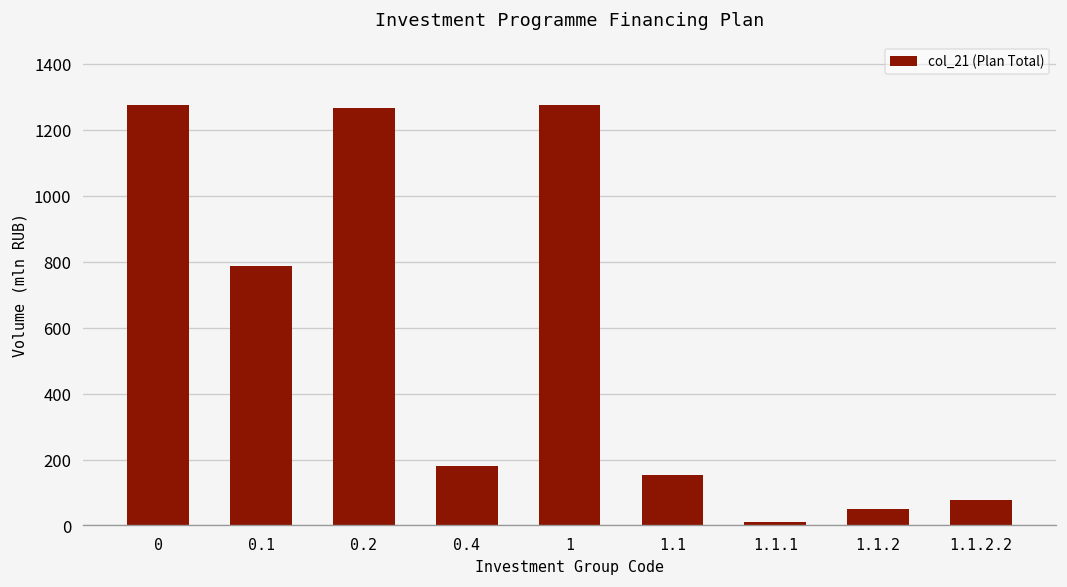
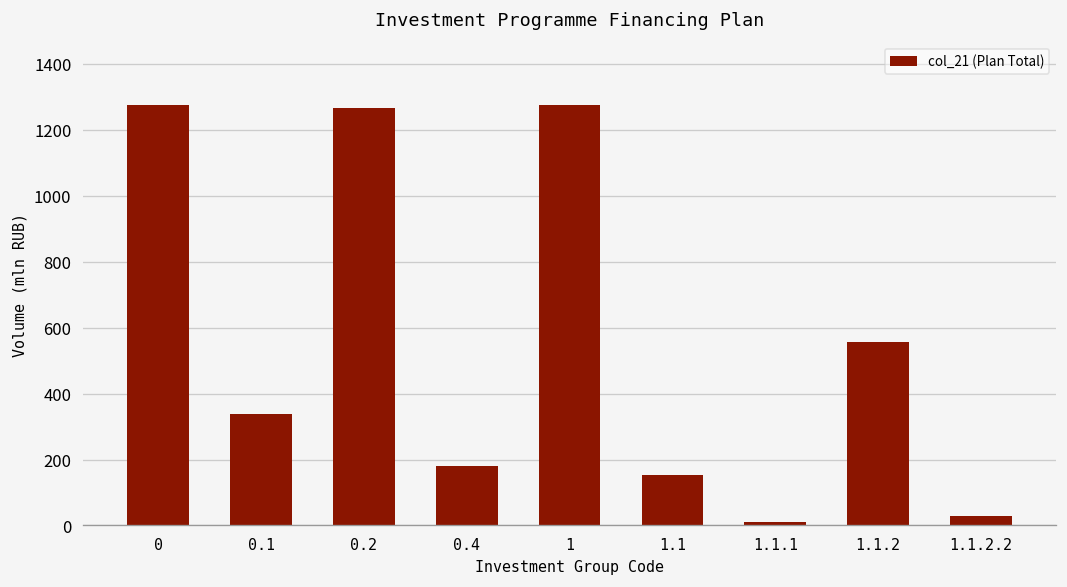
0.1: 790 -> 340
1.1.2: 50 -> 560
1.1.2.2: 80 -> 30
